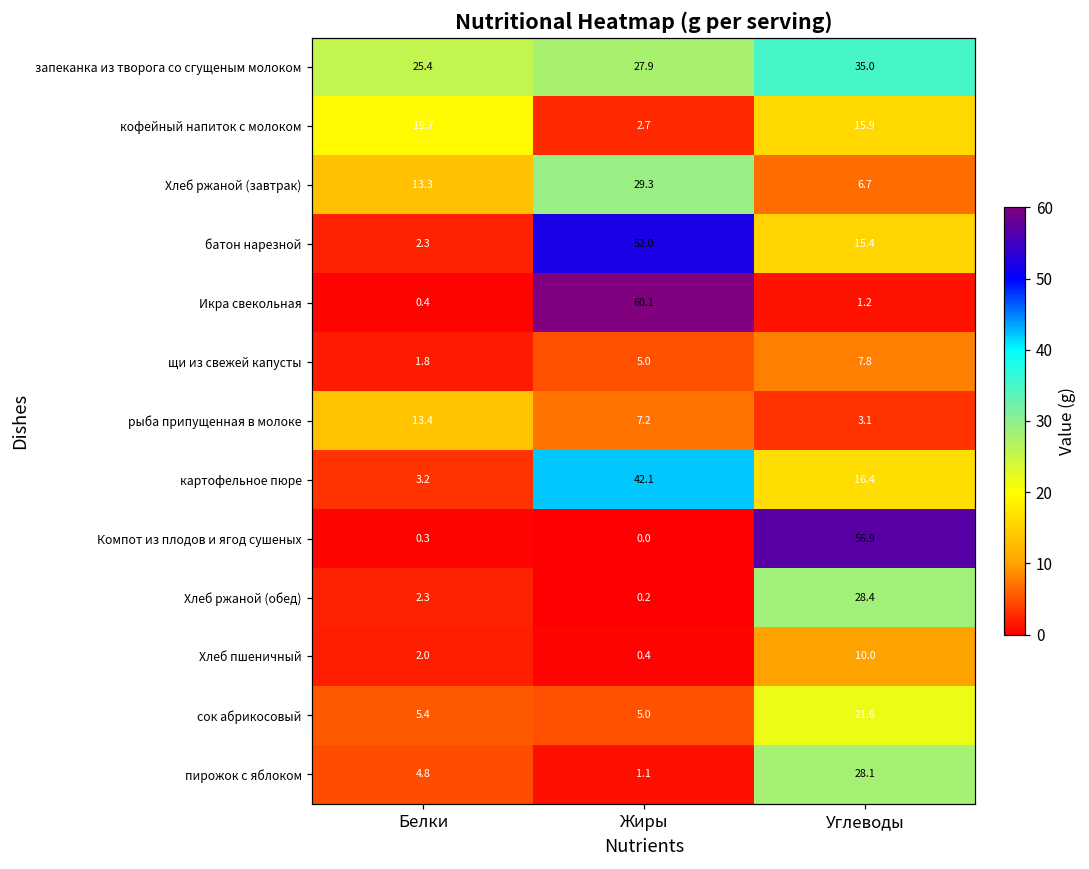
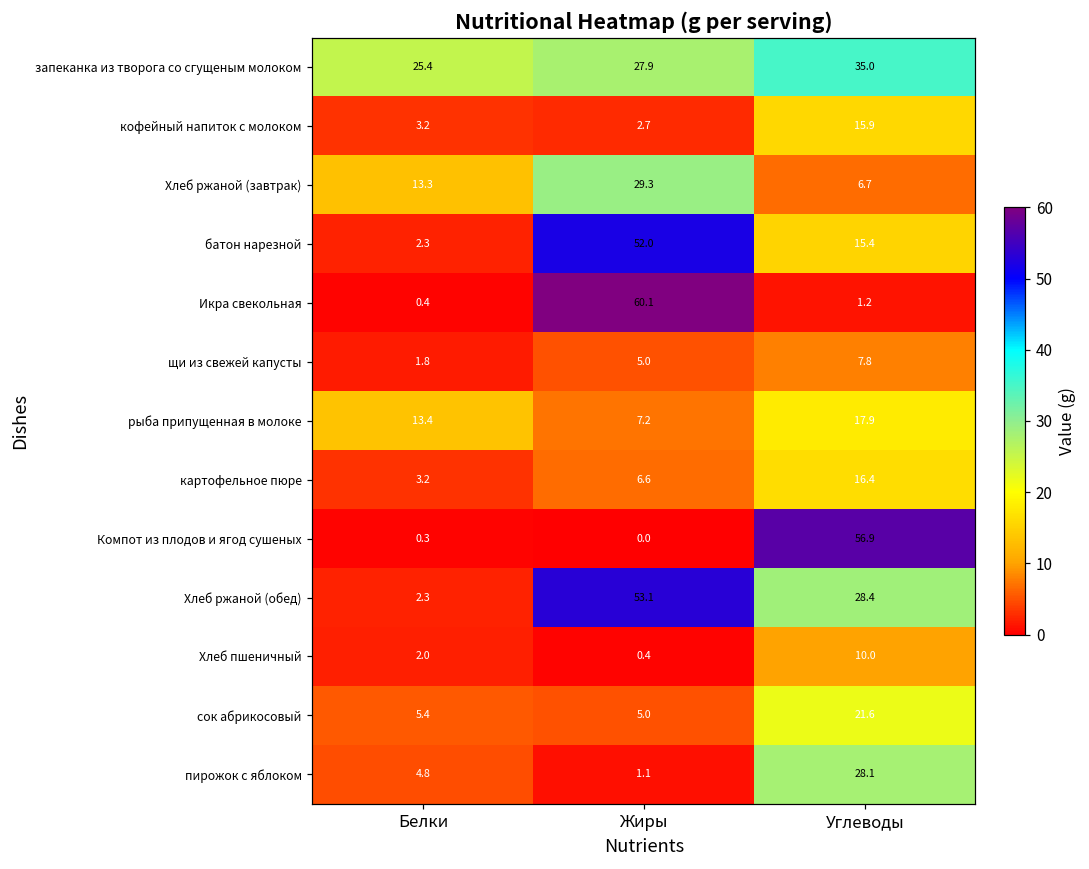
кофейный напиток с молоком, Белки: 19.7 -> 3.2
рыба припущенная в молоке, Углеводы: 3.1 -> 17.9
картофельное пюре, Жиры: 42.1 -> 6.6
Хлеб ржаной (обед), Жиры: 0.2 -> 53.1
